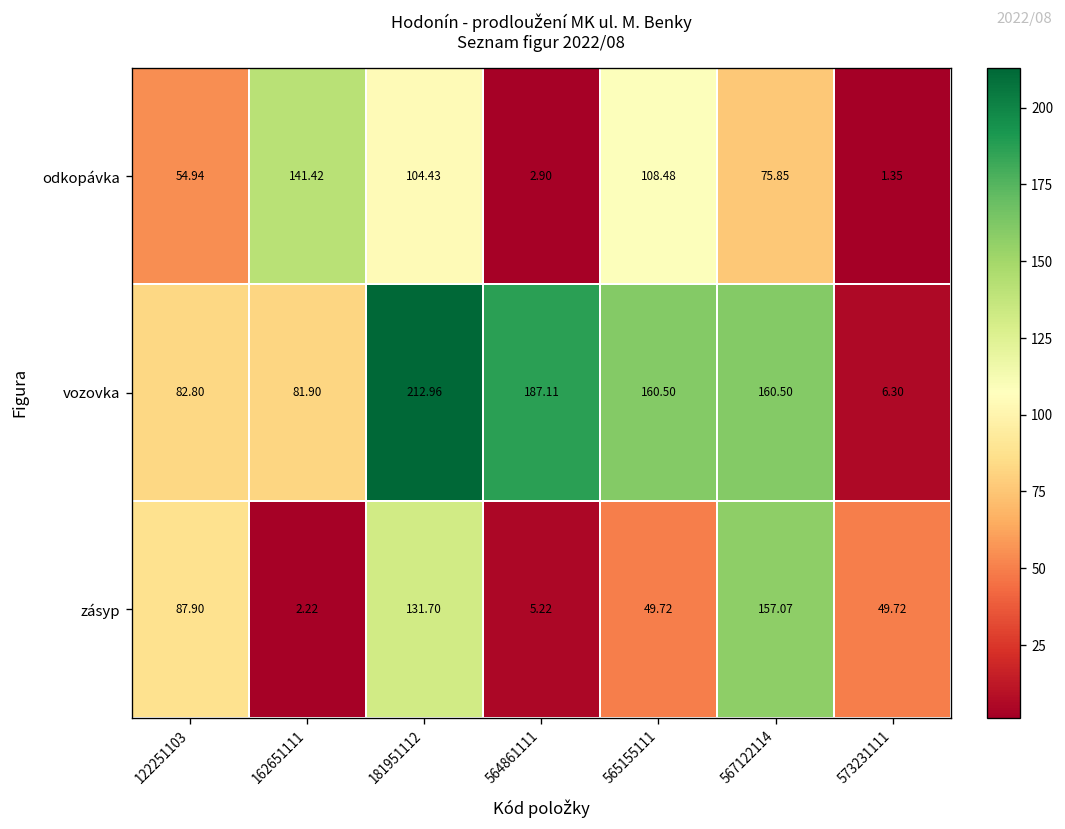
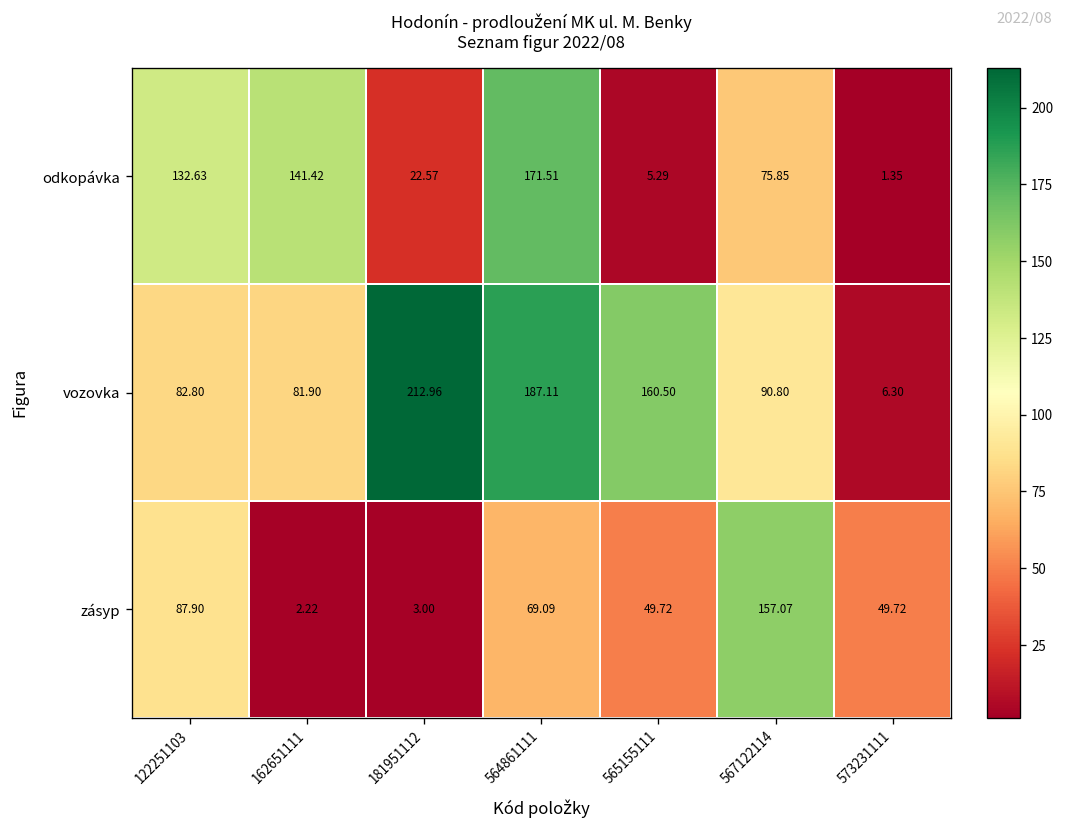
odkopávka, 122251103: 54.94 -> 132.63
odkopávka, 181951112: 104.43 -> 22.57
odkopávka, 564861111: 2.90 -> 171.51
odkopávka, 565155111: 108.48 -> 5.29
vozovka, 567122114: 160.50 -> 90.80
zásyp, 181951112: 131.70 -> 3.00
zásyp, 564861111: 5.22 -> 69.09
